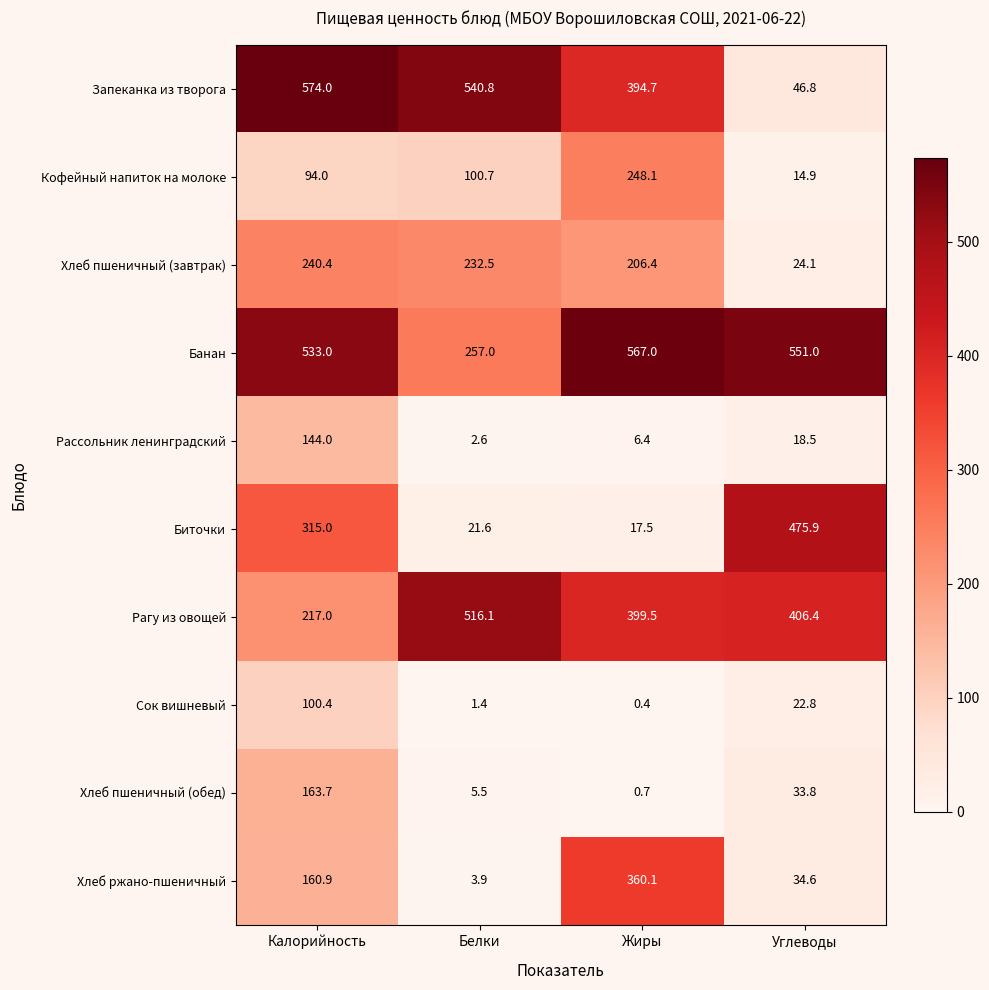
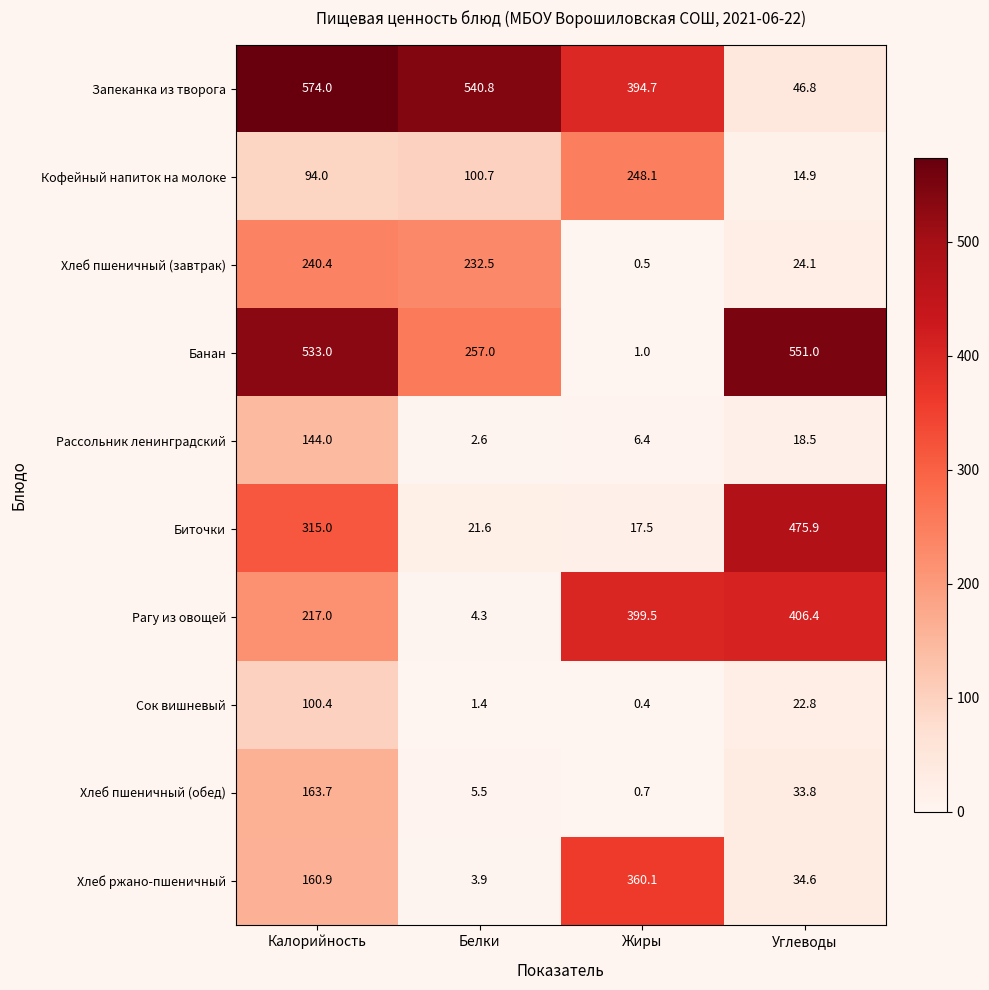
Хлеб пшеничный (завтрак), Жиры: 206.4 -> 0.5
Банан, Жиры: 567.0 -> 1.0
Рагу из овощей, Белки: 516.1 -> 4.3
